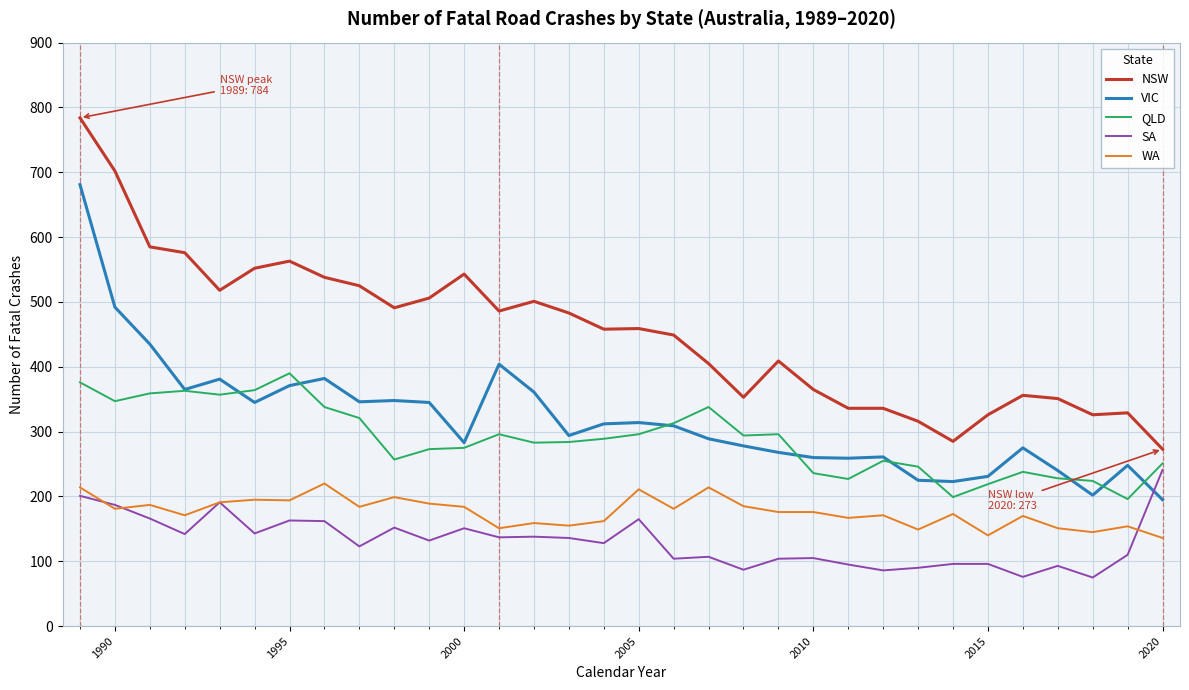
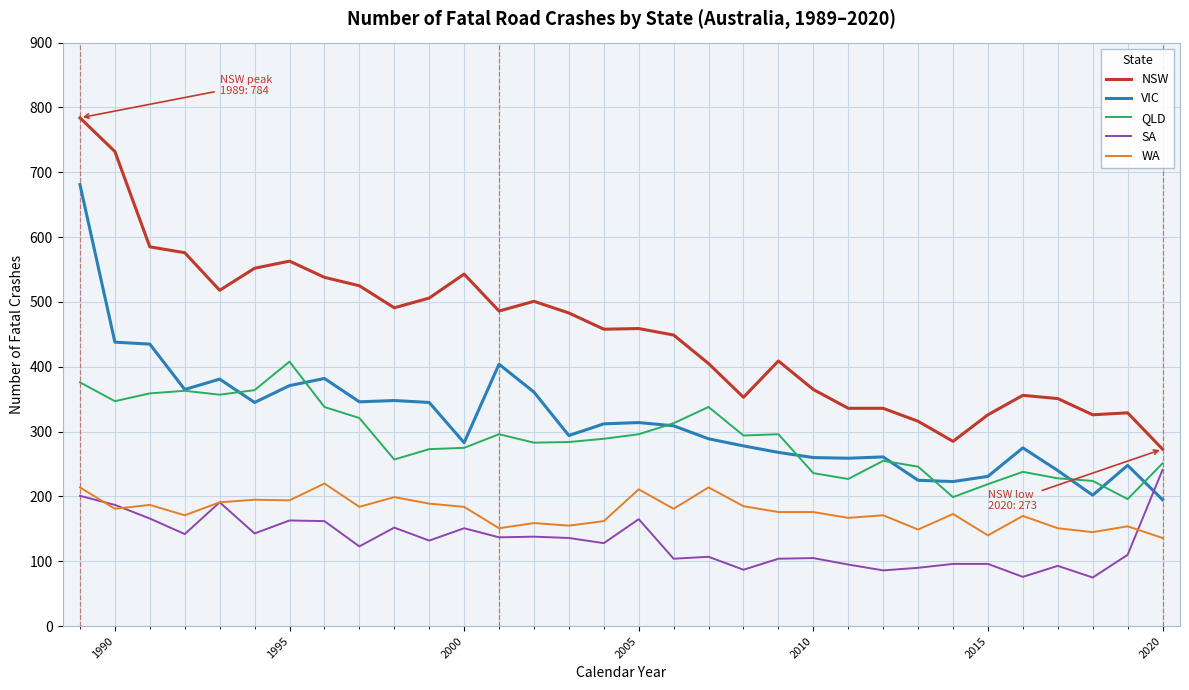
NSW, 1990: 700 -> 730
VIC, 1990: 490 -> 440
QLD, 1995: 390 -> 410
